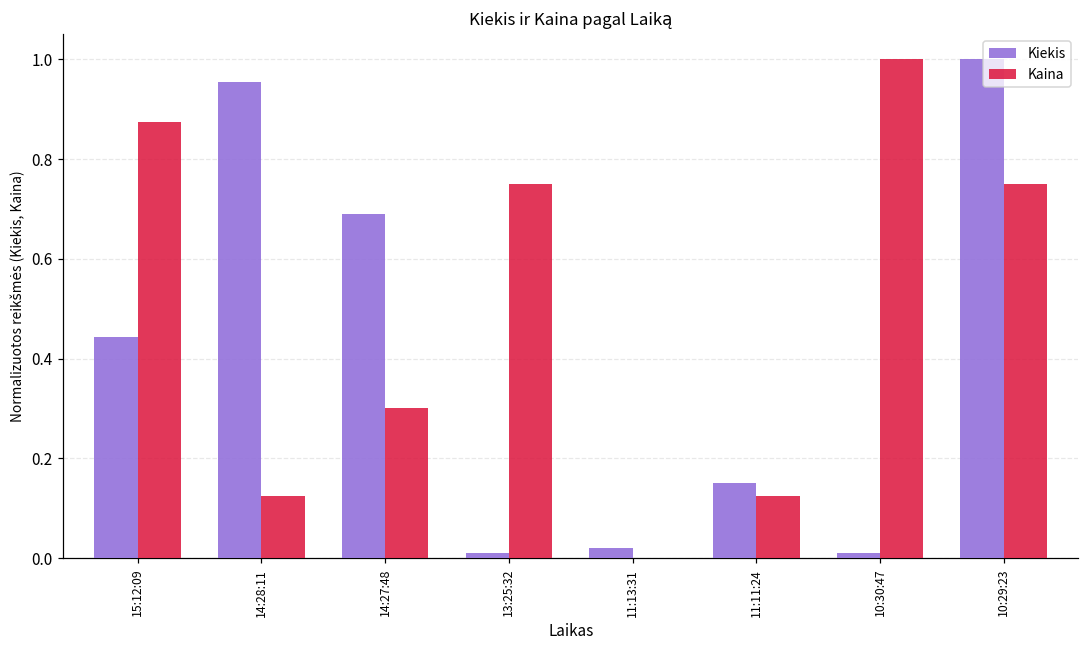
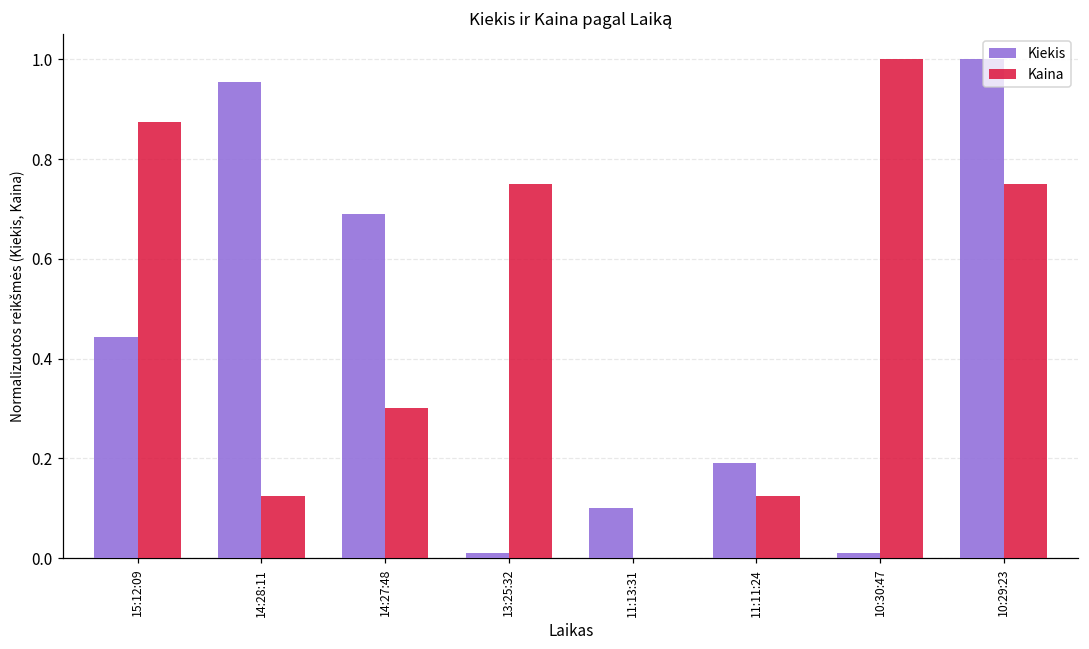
Kiekis, 11:13:31: 0.02 -> 0.10
Kiekis, 11:11:24: 0.15 -> 0.19
